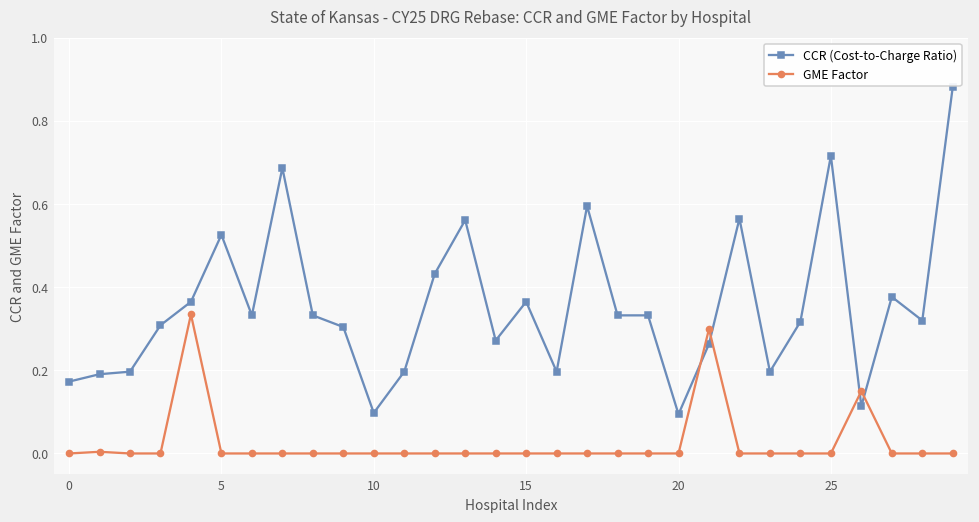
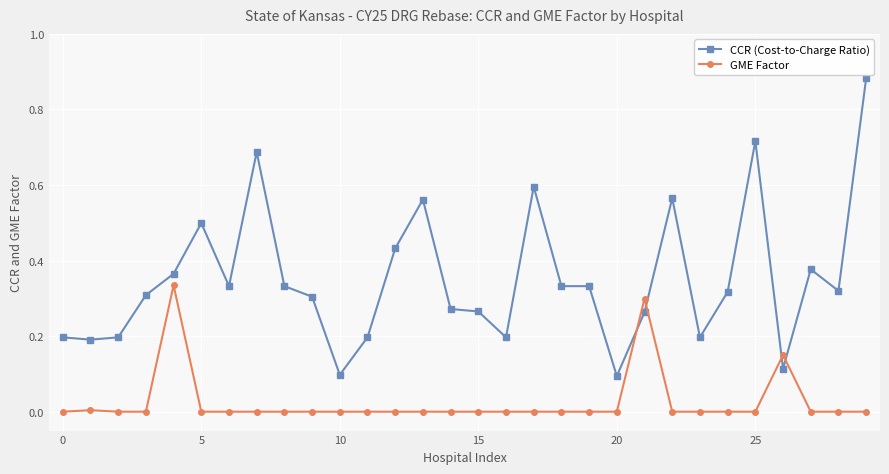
CCR (Cost-to-Charge Ratio), 0: 0.17 -> 0.20
CCR (Cost-to-Charge Ratio), 5: 0.53 -> 0.50
CCR (Cost-to-Charge Ratio), 15: 0.37 -> 0.27
